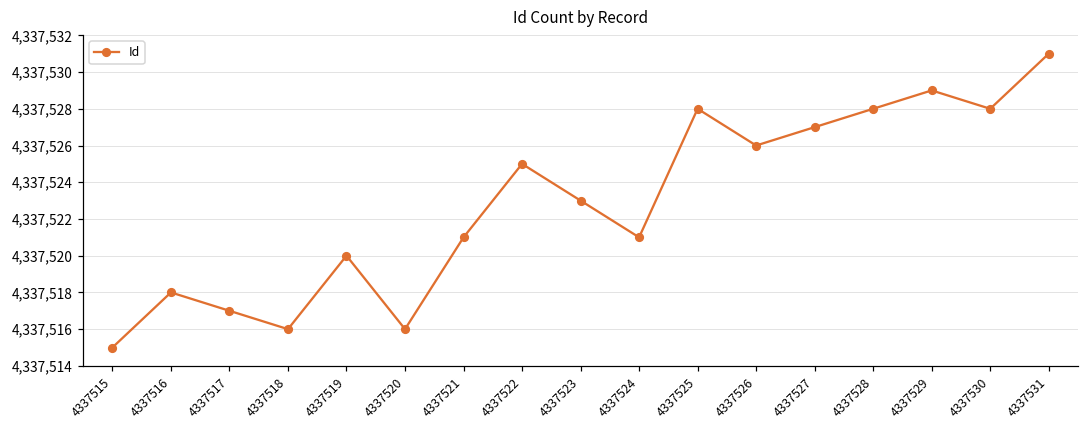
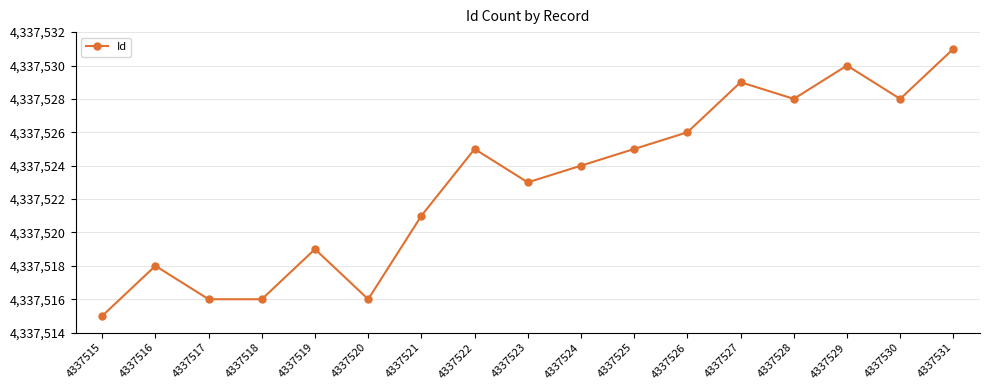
4337517: 4,337,517 -> 4,337,516
4337519: 4,337,520 -> 4,337,519
4337524: 4,337,521 -> 4,337,524
4337525: 4,337,528 -> 4,337,525
4337527: 4,337,527 -> 4,337,529
4337529: 4,337,529 -> 4,337,530
